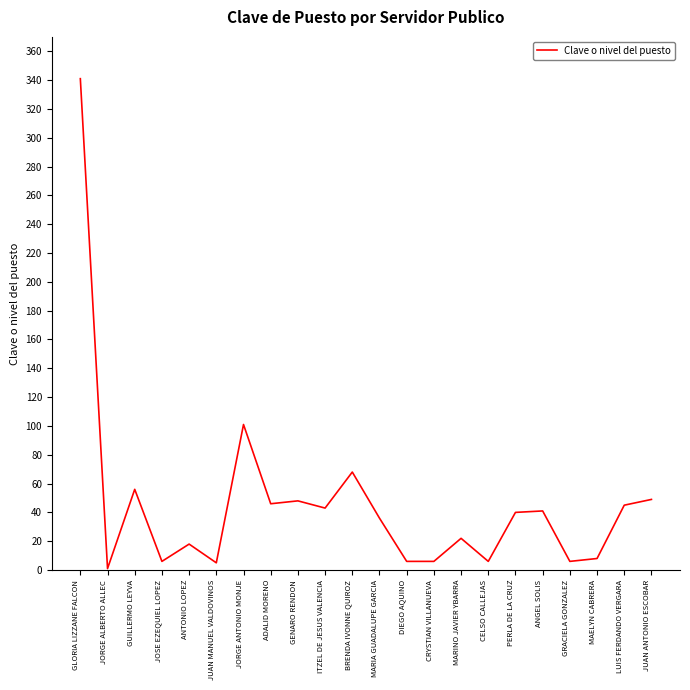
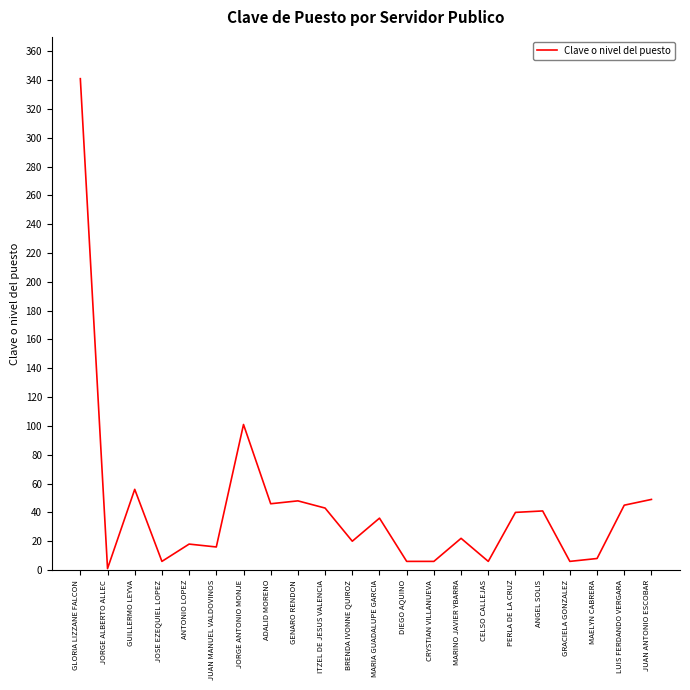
JUAN MANUEL VALDOVINOS: 5 -> 16
BRENDA IVONNE QUIROZ: 68 -> 20
